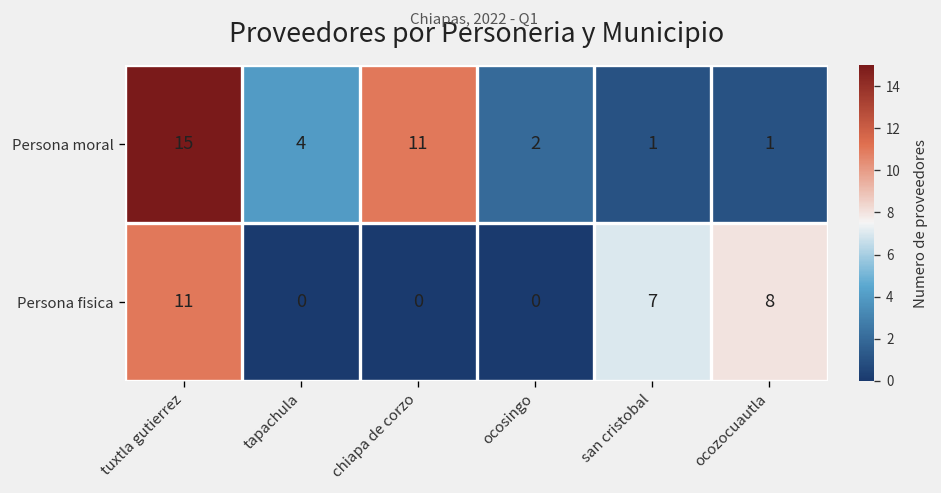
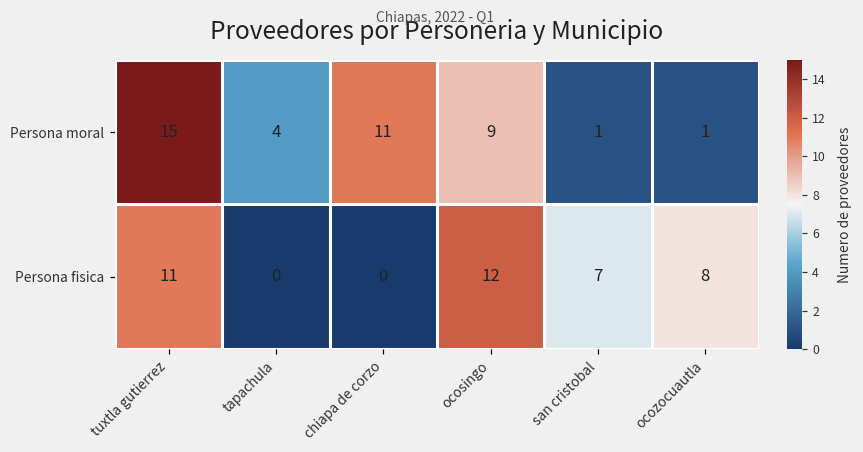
Persona moral, ocosingo: 2 -> 9
Persona fisica, ocosingo: 0 -> 12
